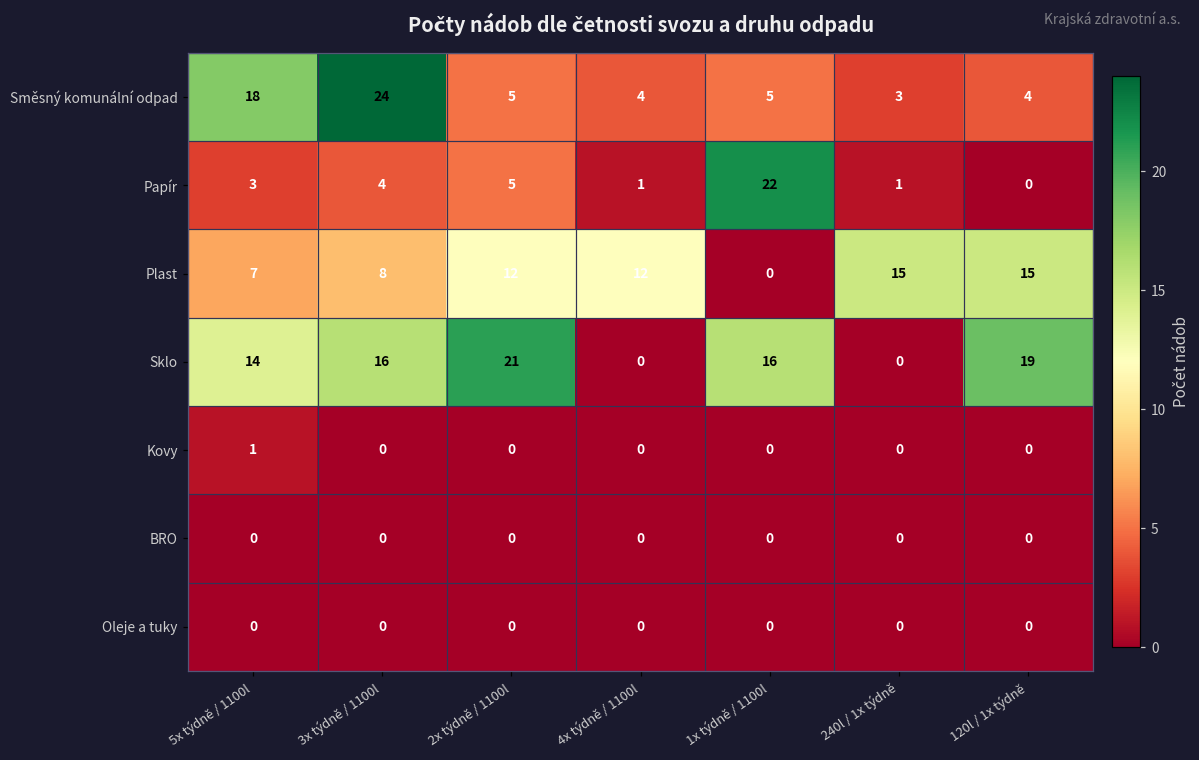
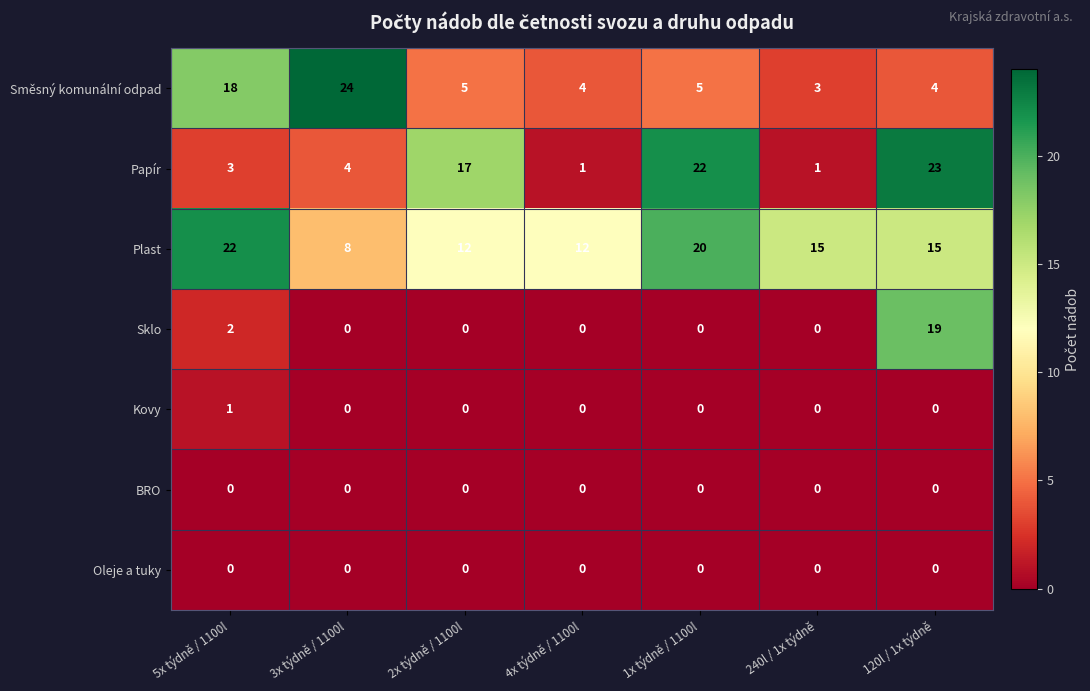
Papír, 2x týdně / 1100l: 5 -> 17
Papír, 120l / 1x týdně: 0 -> 23
Plast, 5x týdně / 1100l: 7 -> 22
Plast, 1x týdně / 1100l: 0 -> 20
Sklo, 5x týdně / 1100l: 14 -> 2
Sklo, 3x týdně / 1100l: 16 -> 0
Sklo, 2x týdně / 1100l: 21 -> 0
Sklo, 1x týdně / 1100l: 16 -> 0
